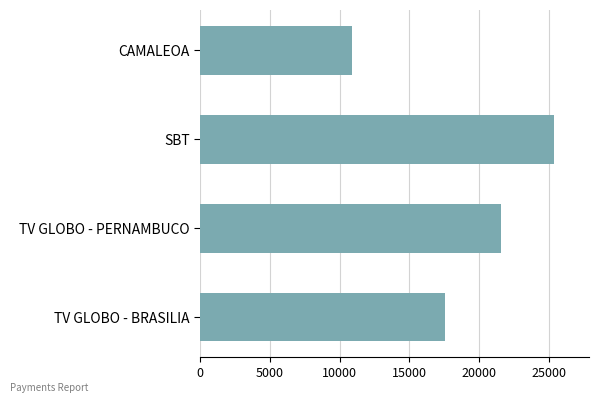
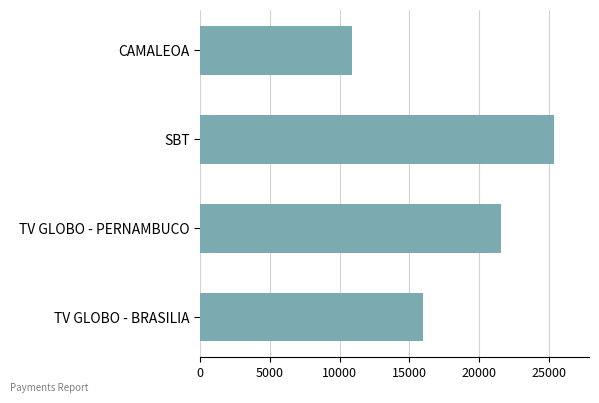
TV GLOBO - BRASILIA: 17500 -> 16000
